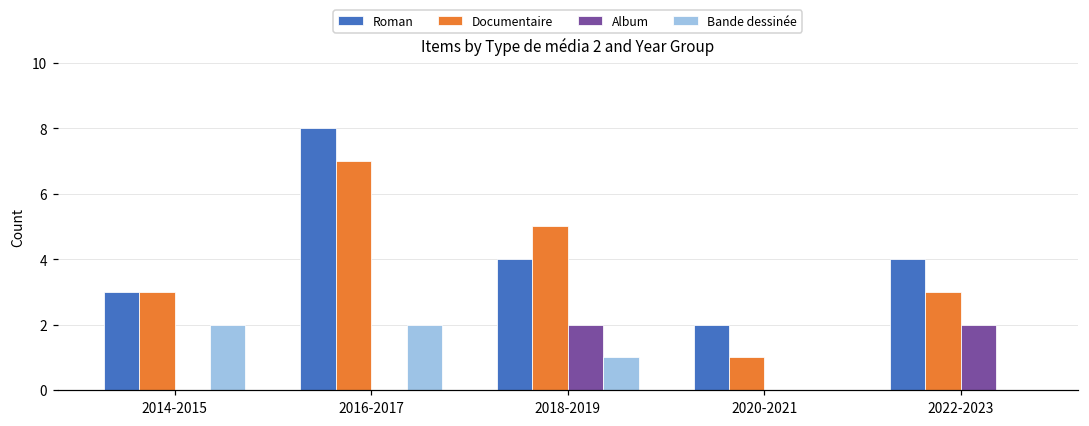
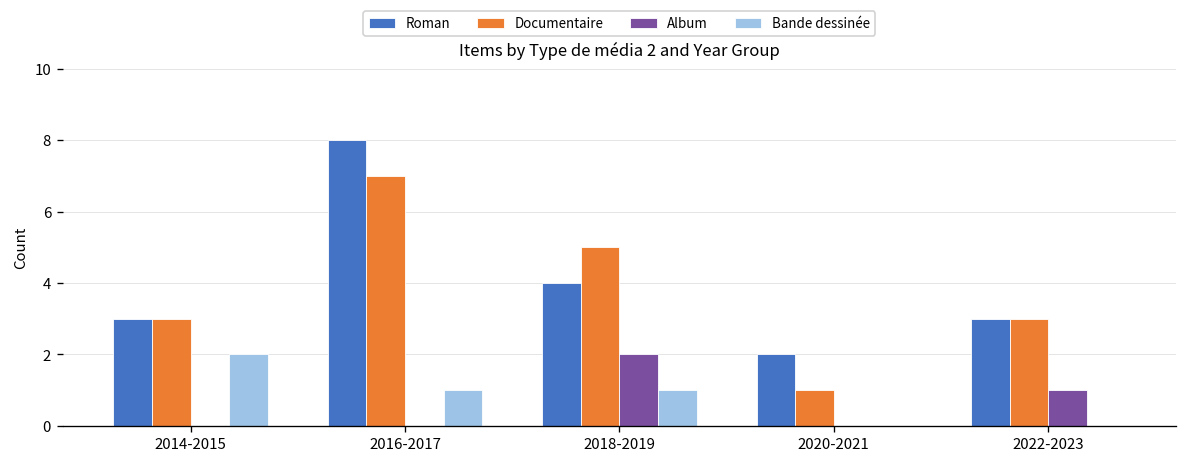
Bande dessinée, 2016-2017: 2 -> 1
Roman, 2022-2023: 4 -> 3
Album, 2022-2023: 2 -> 1
